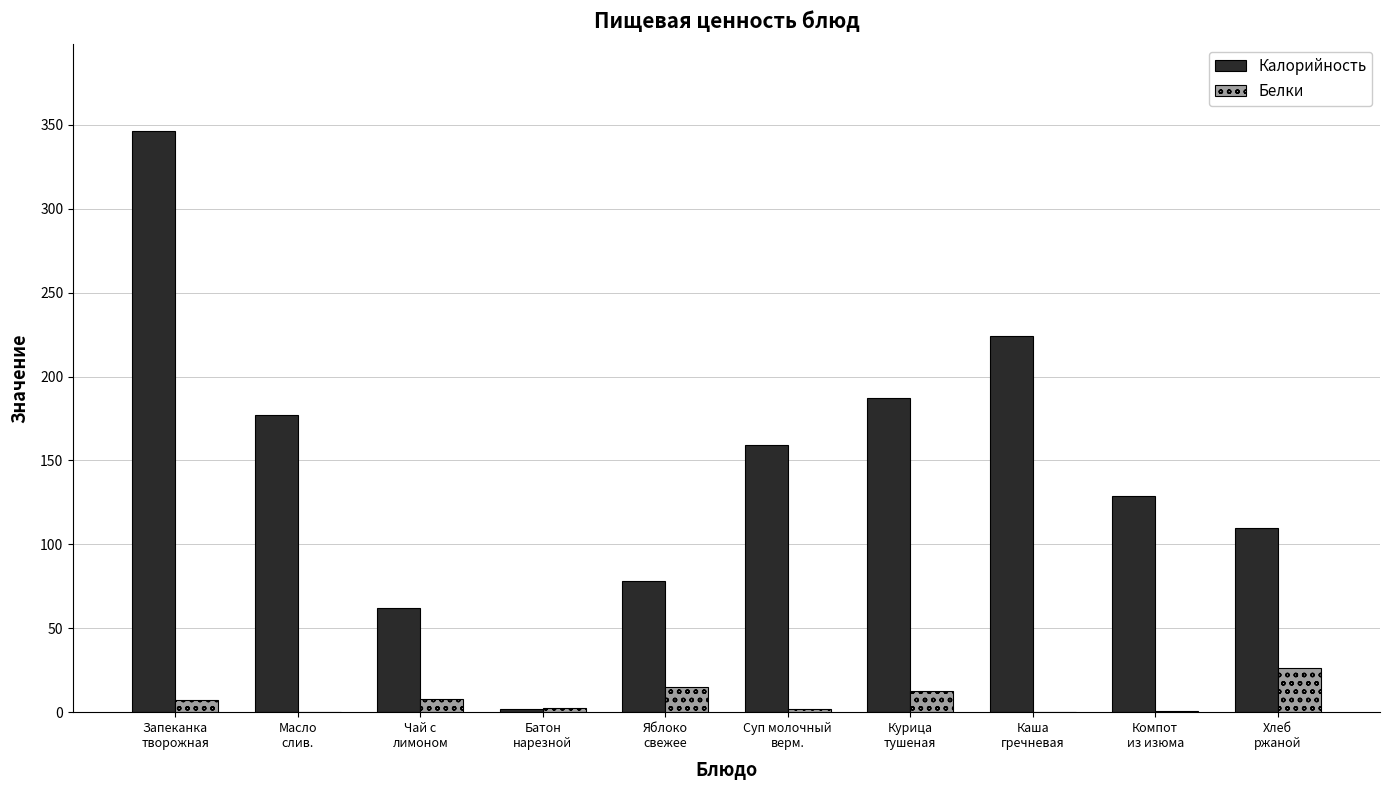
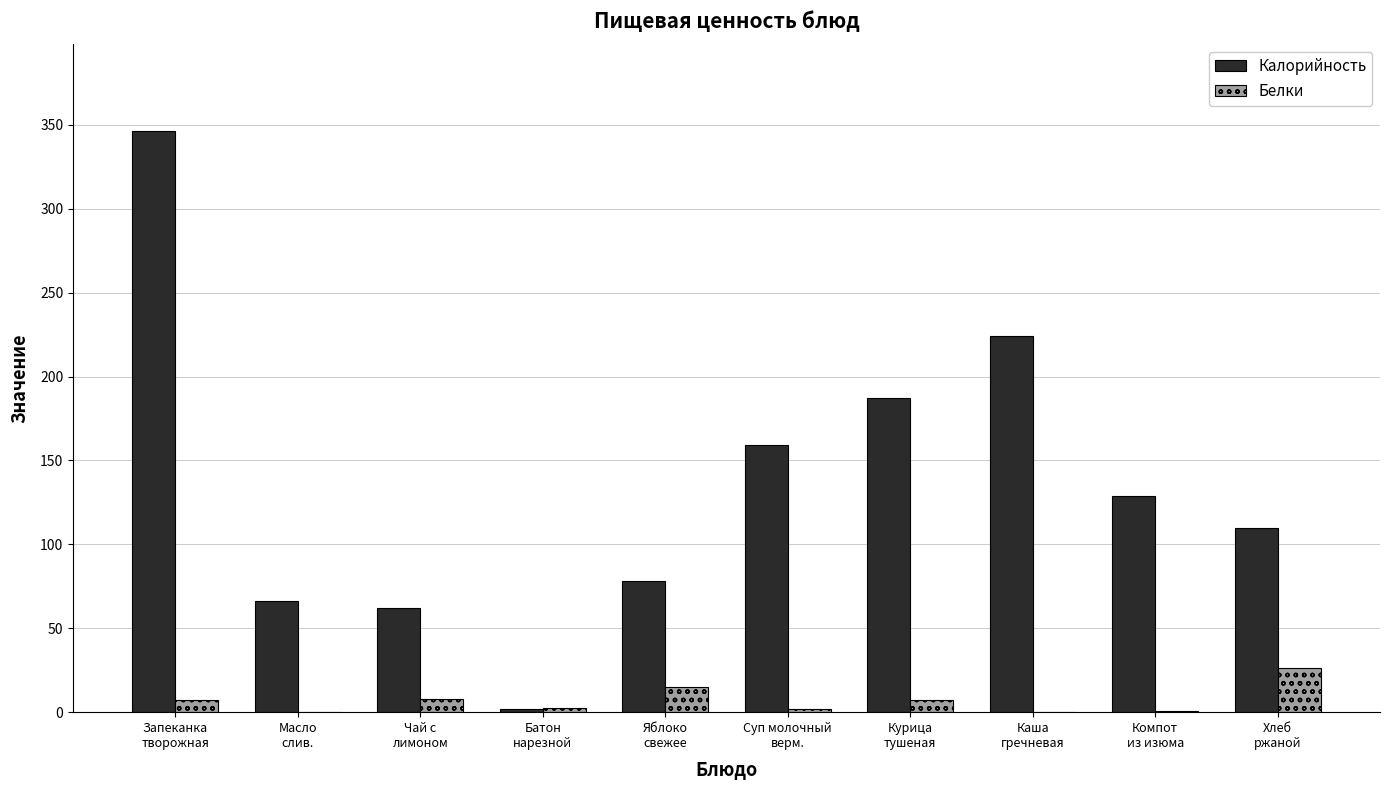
Калорийность, Масло слив.: 177 -> 66
Белки, Курица тушеная: 13 -> 7
